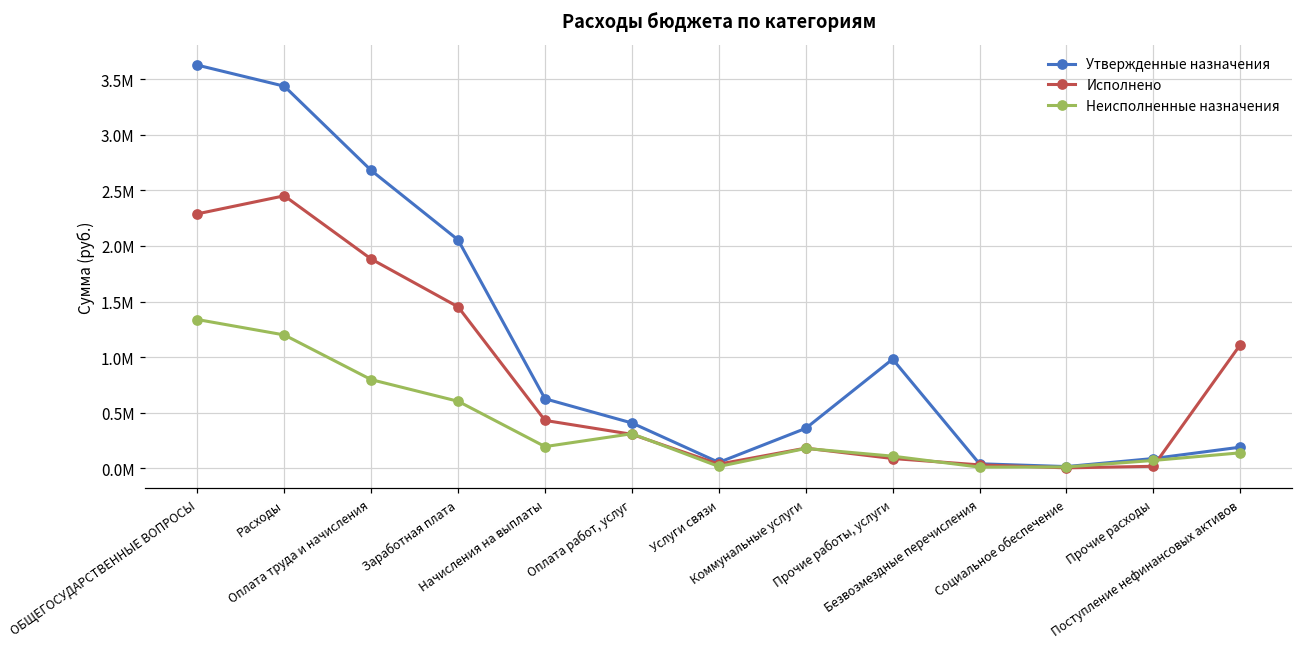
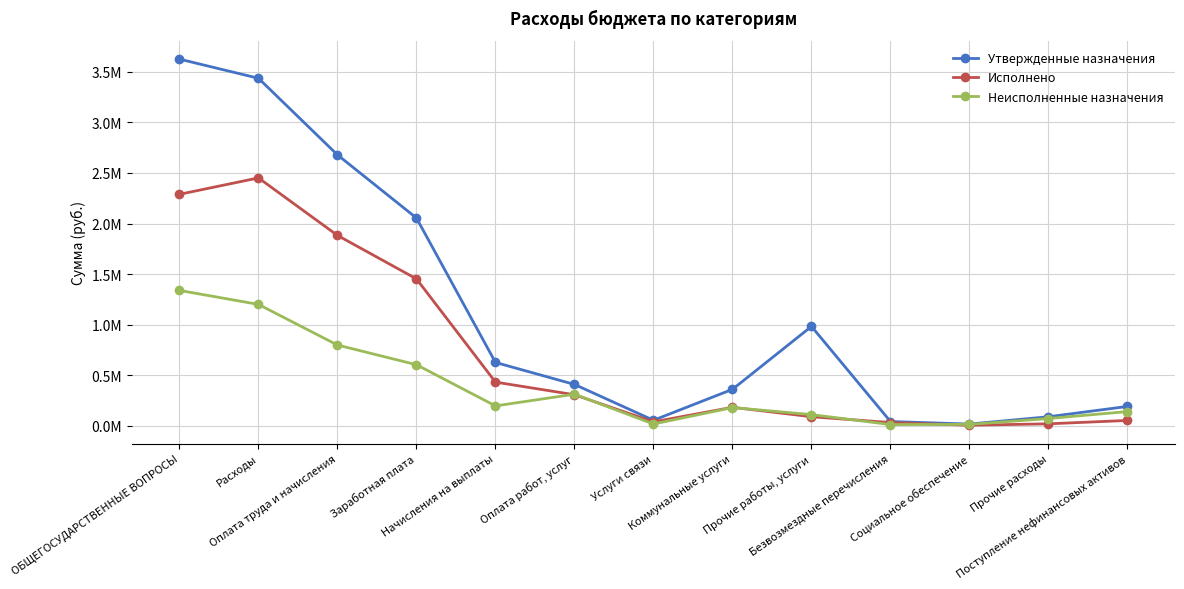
Исполнено, Поступление нефинансовых активов: 1110000 -> 50000
